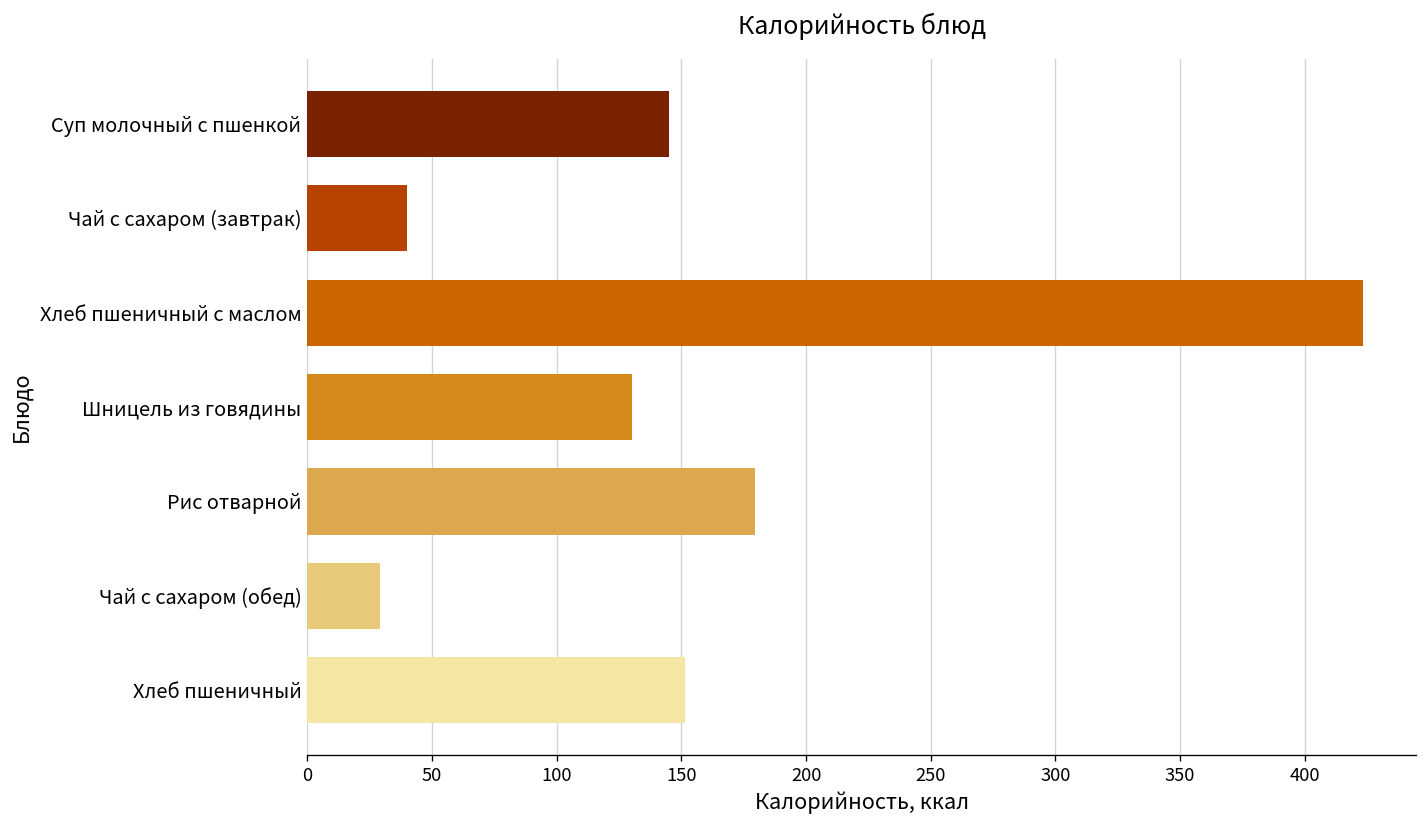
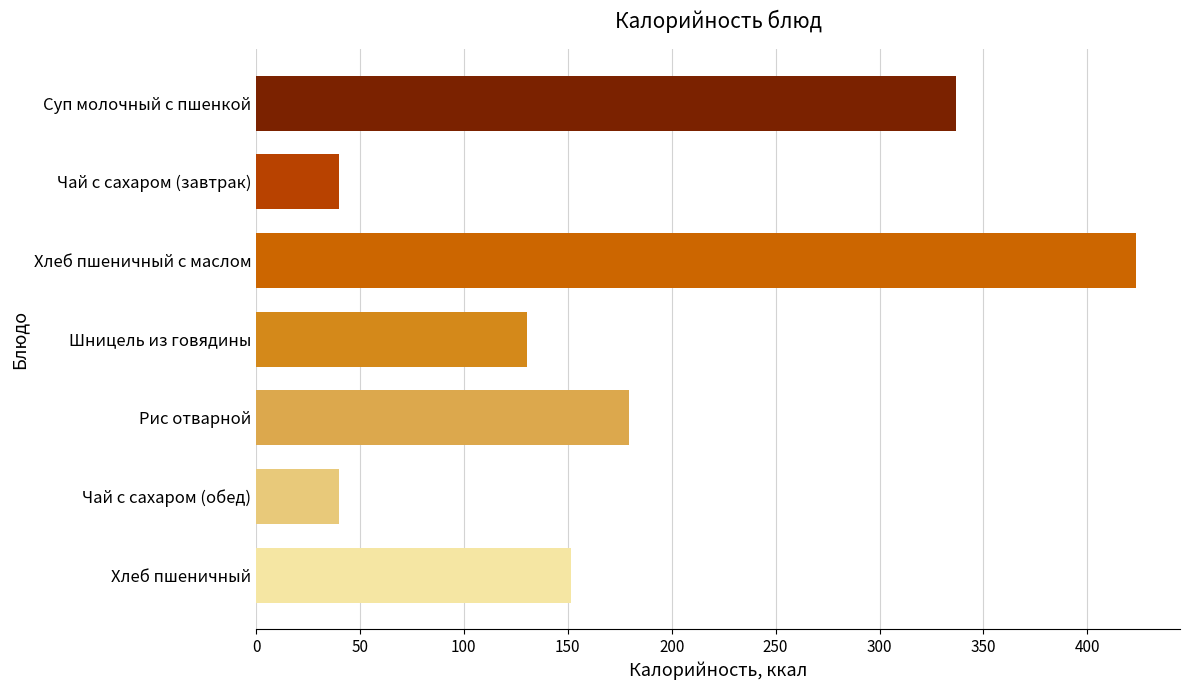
Суп молочный с пшенкой: 145 -> 337
Чай с сахаром (обед): 29 -> 40
